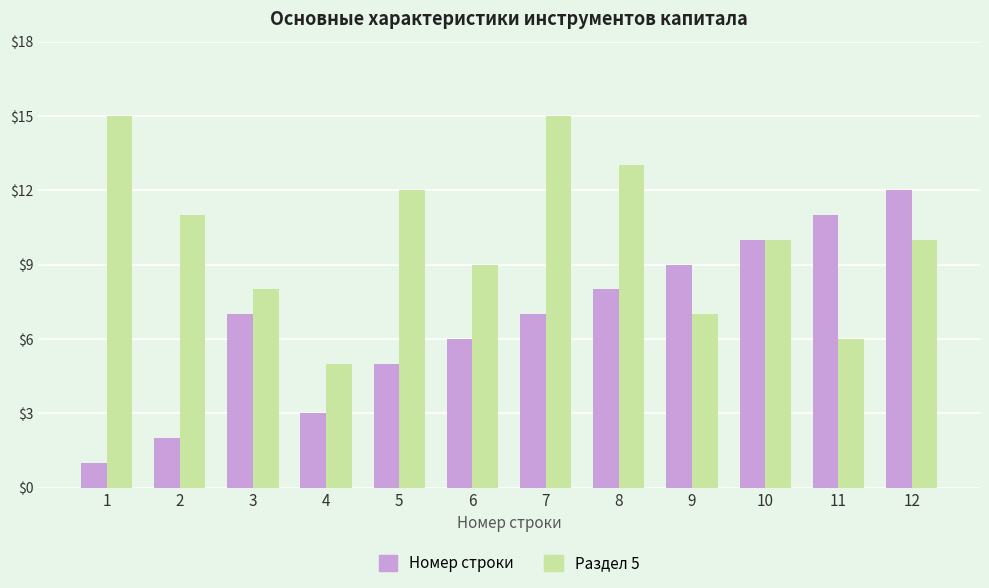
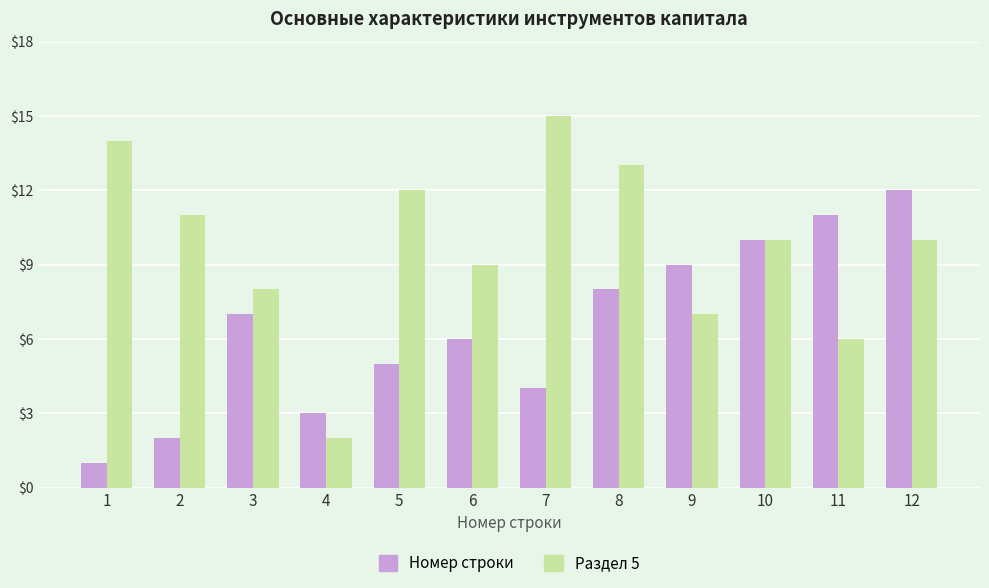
Раздел 5, 1: $15 -> $14
Раздел 5, 4: $5 -> $2
Номер строки, 7: $7 -> $4
